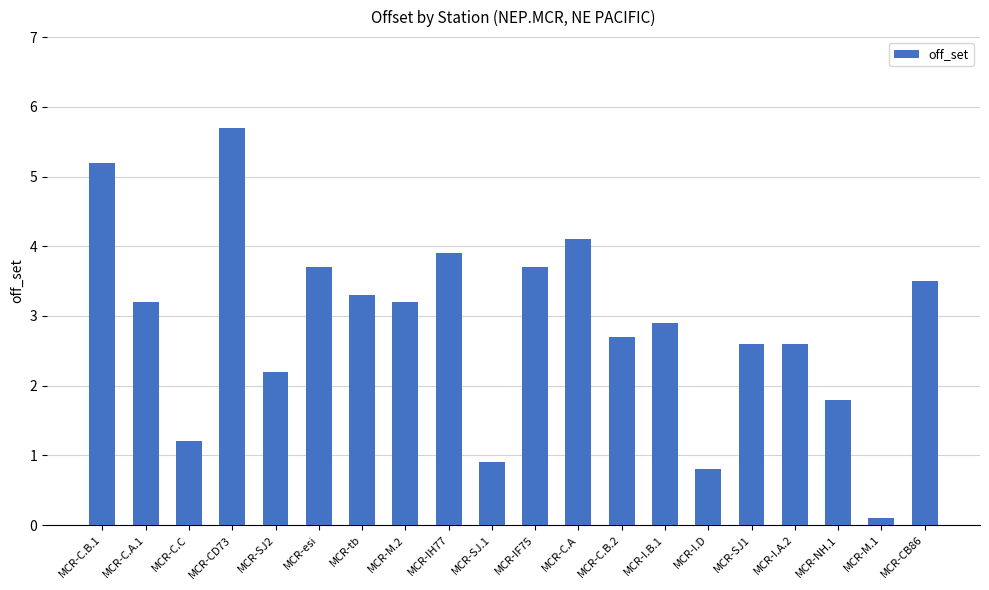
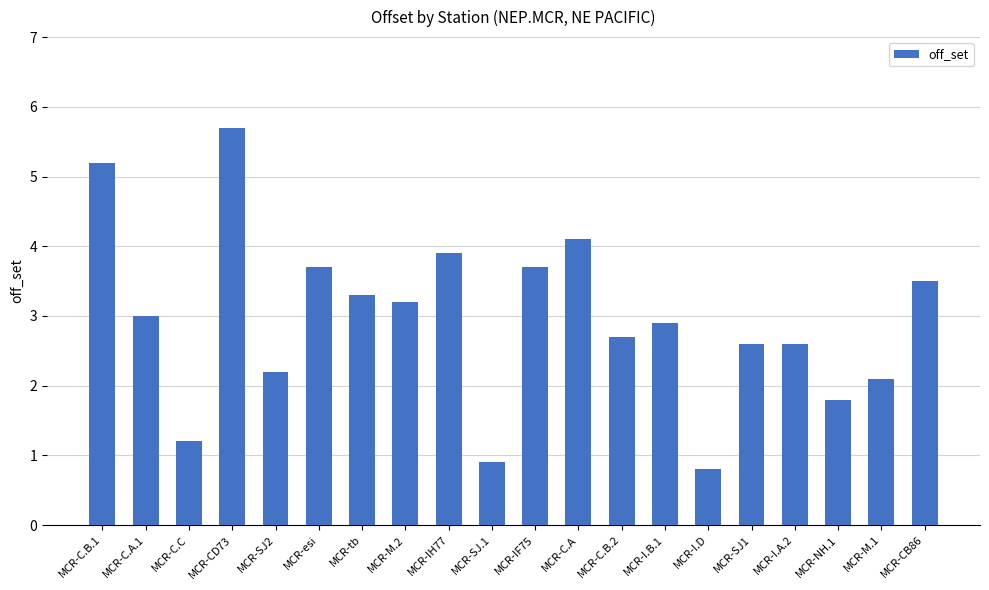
MCR-C.A.1: 3.2 -> 3.0
MCR-M.1: 0.1 -> 2.1
